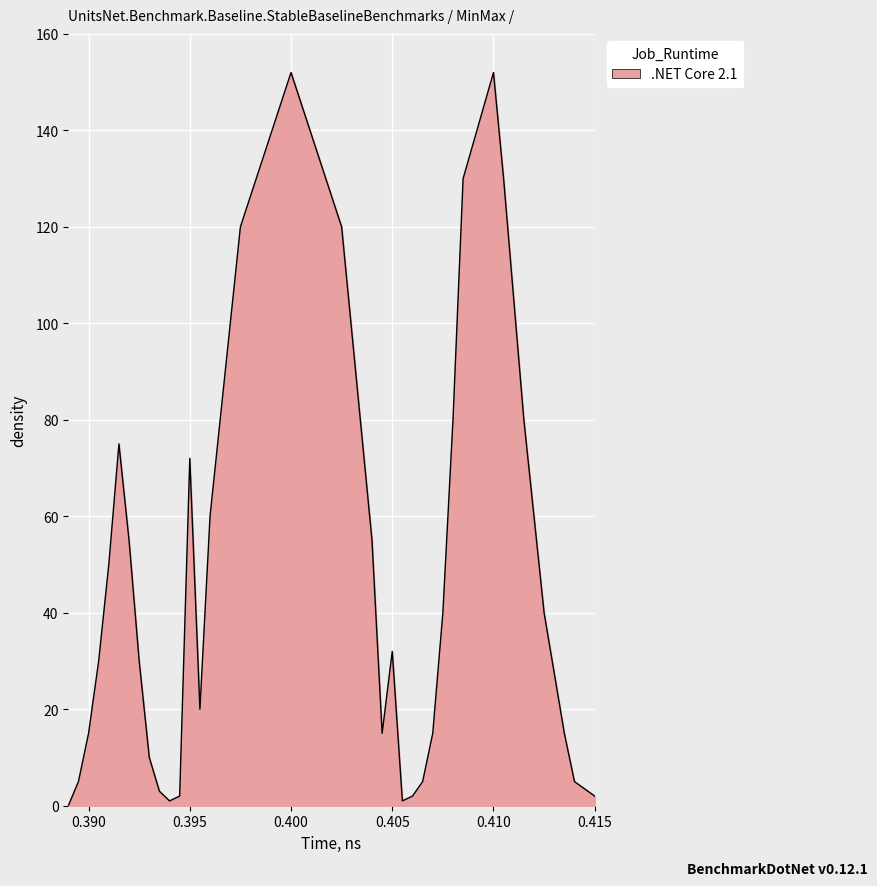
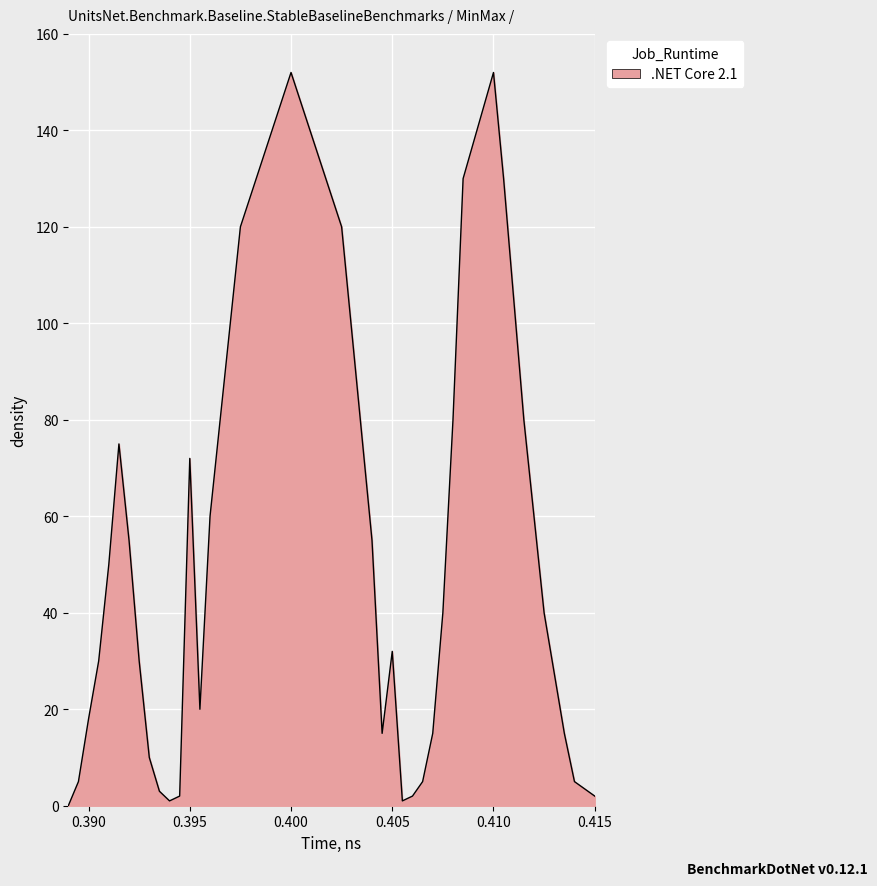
0.390: 15 -> 18
